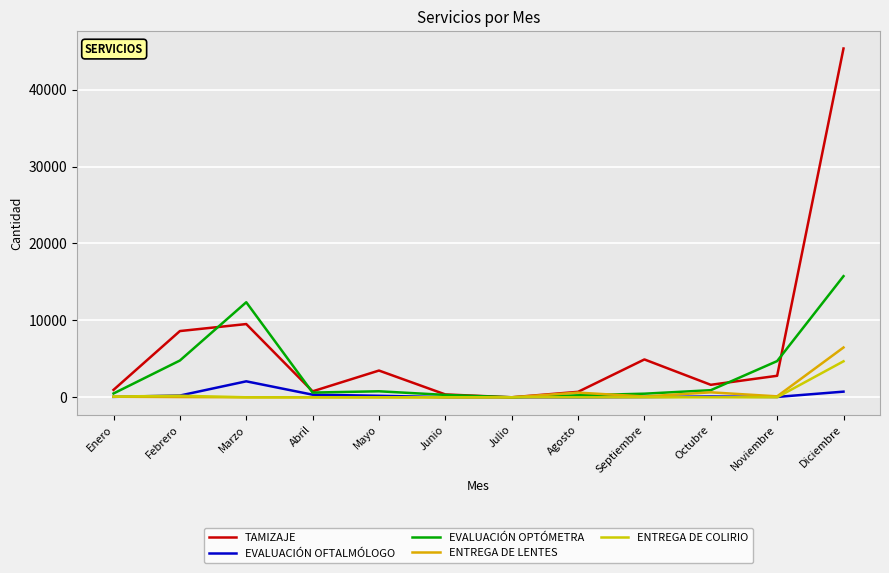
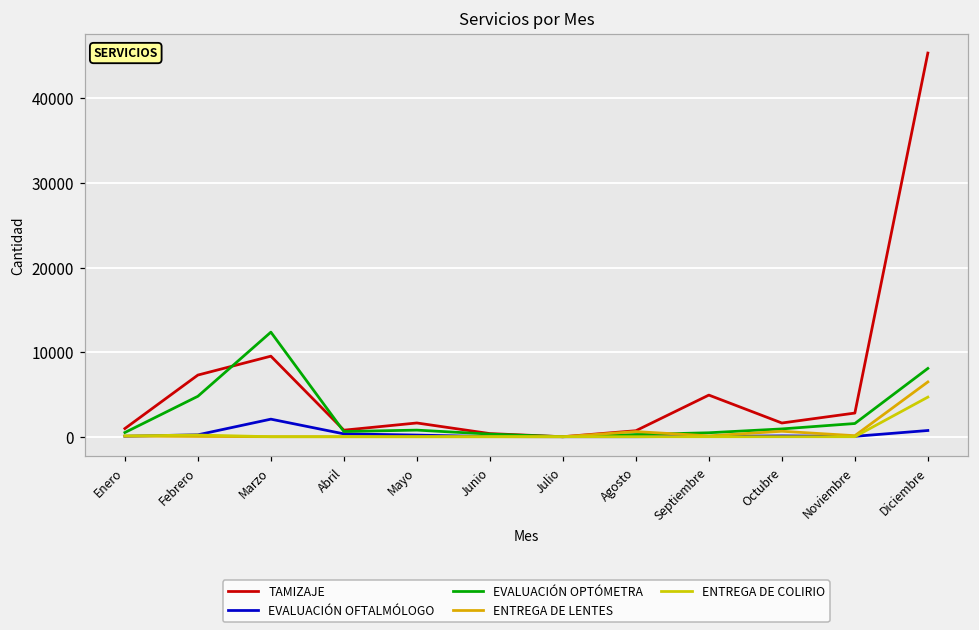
TAMIZAJE, Febrero: 9000 -> 7000
TAMIZAJE, Mayo: 3000 -> 2000
EVALUACIÓN OPTÓMETRA, Noviembre: 5000 -> 2000
EVALUACIÓN OPTÓMETRA, Diciembre: 16000 -> 8000
